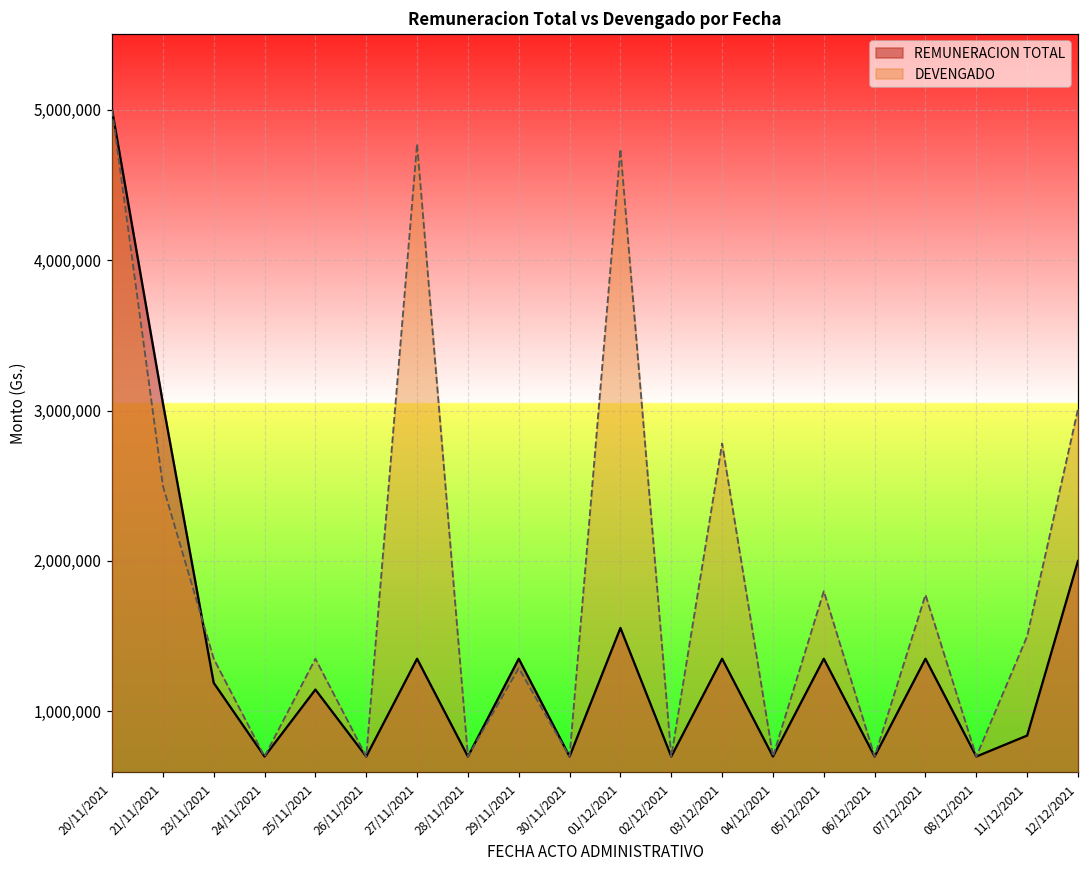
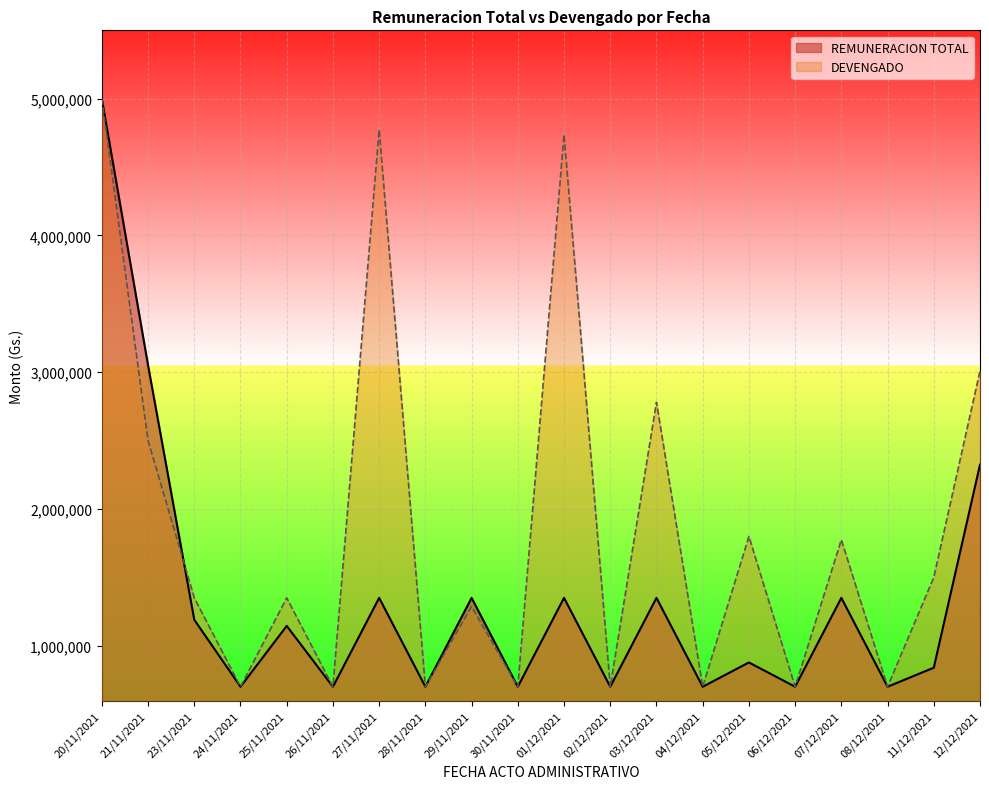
REMUNERACION TOTAL, 01/12/2021: 1,550,000 -> 1,350,000
REMUNERACION TOTAL, 05/12/2021: 1,350,000 -> 880,000
REMUNERACION TOTAL, 12/12/2021: 2,000,000 -> 2,320,000
